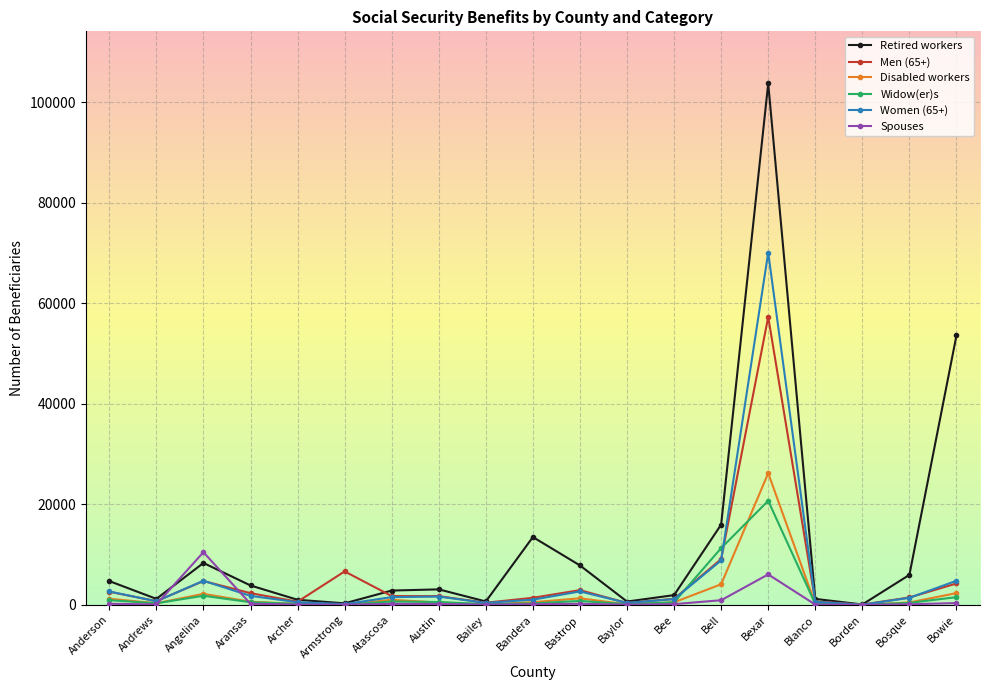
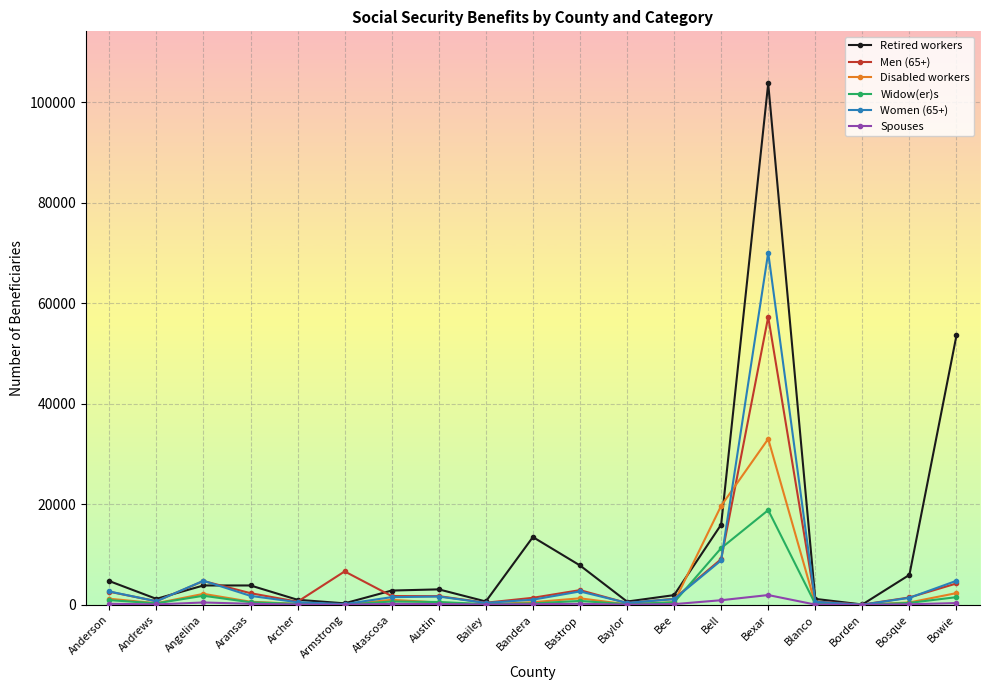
Retired workers, Angelina: 8000 -> 4000
Spouses, Angelina: 10000 -> 0
Disabled workers, Bell: 4000 -> 20000
Disabled workers, Bexar: 26000 -> 33000
Widow(er)s, Bexar: 21000 -> 19000
Spouses, Bexar: 6000 -> 2000
